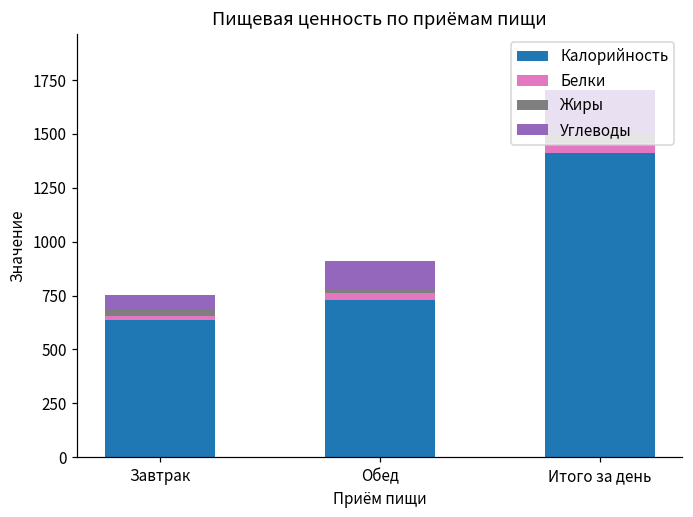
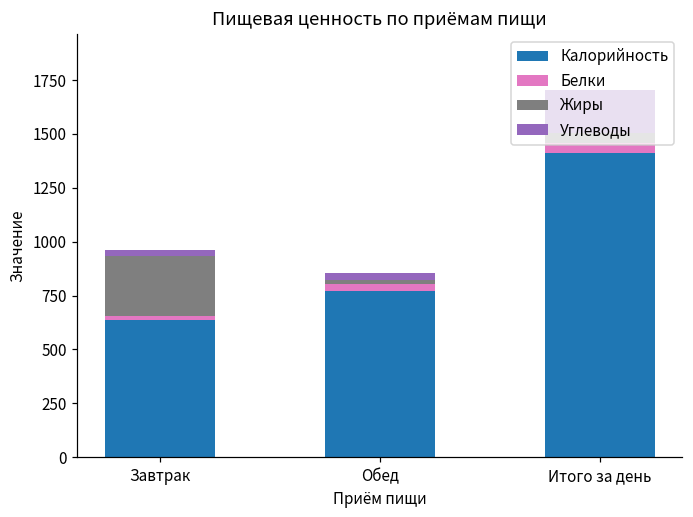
Жиры, Завтрак: 30 -> 280
Углеводы, Завтрак: 70 -> 30
Калорийность, Обед: 730 -> 770
Углеводы, Обед: 130 -> 30
